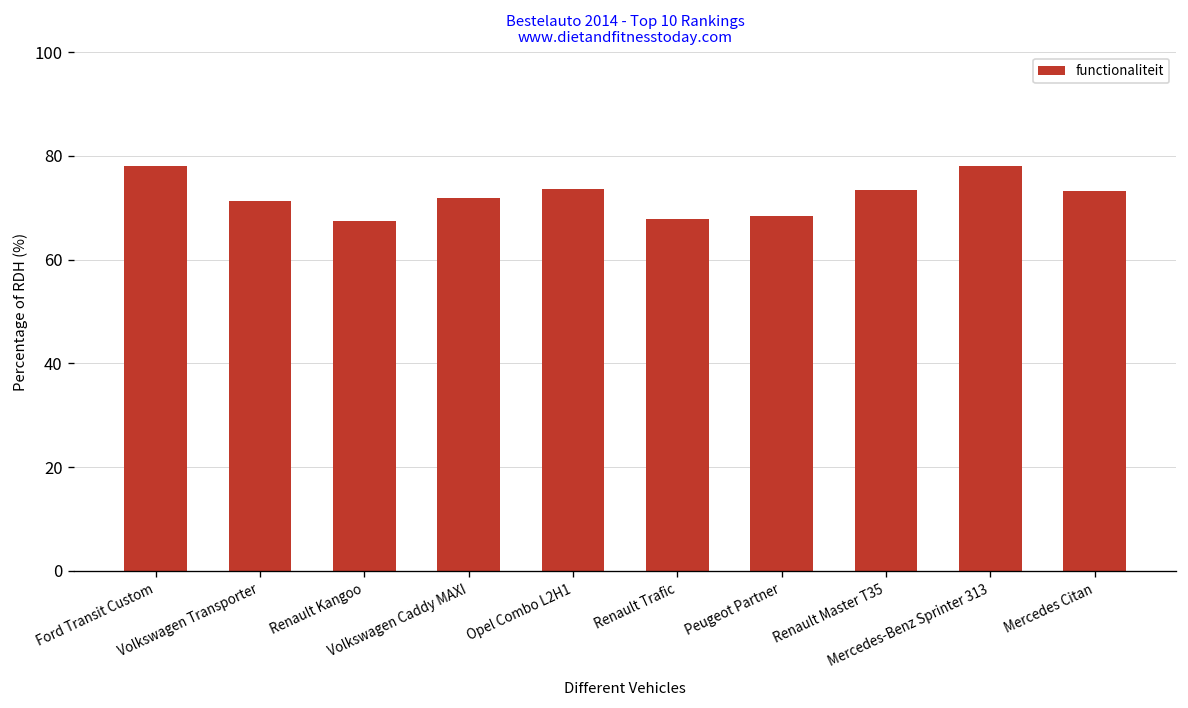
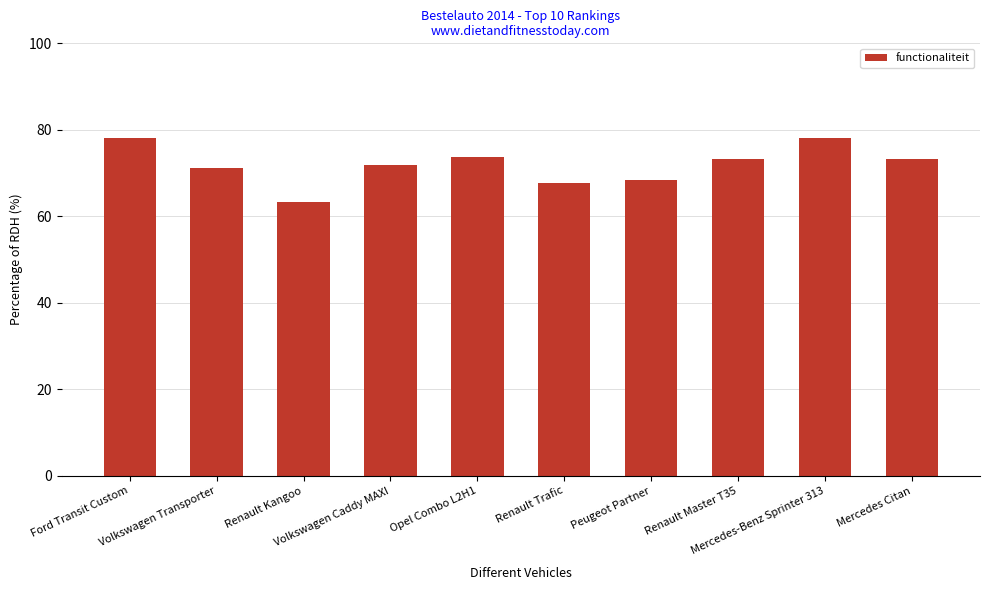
Renault Kangoo: 67 -> 63
